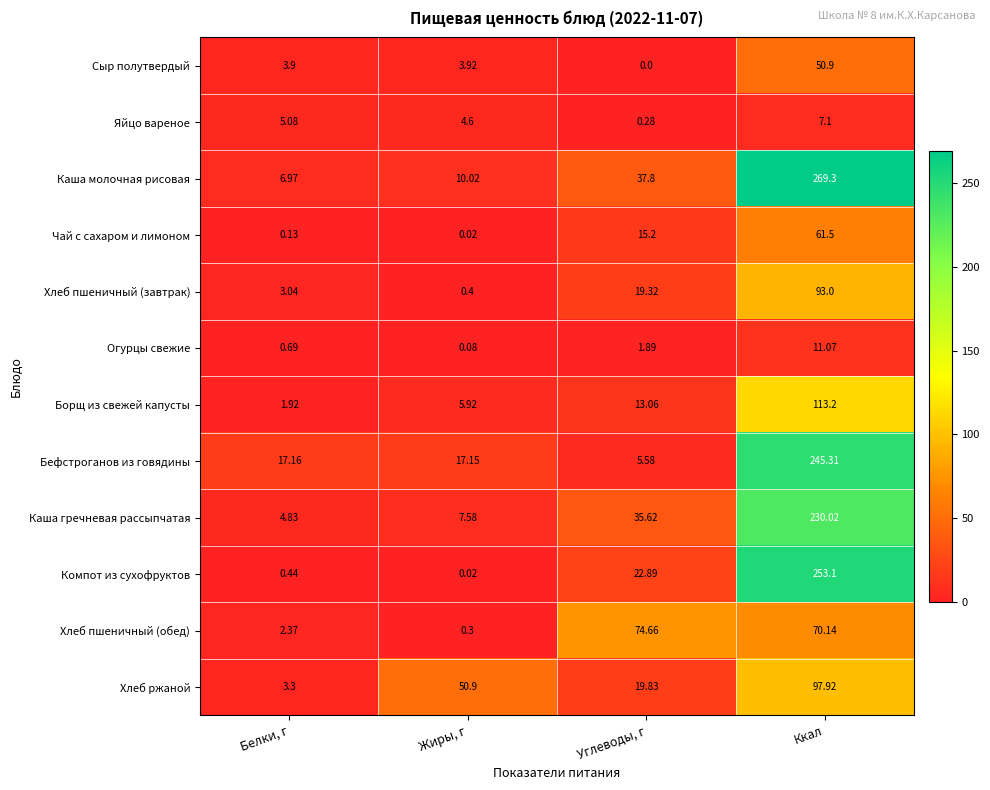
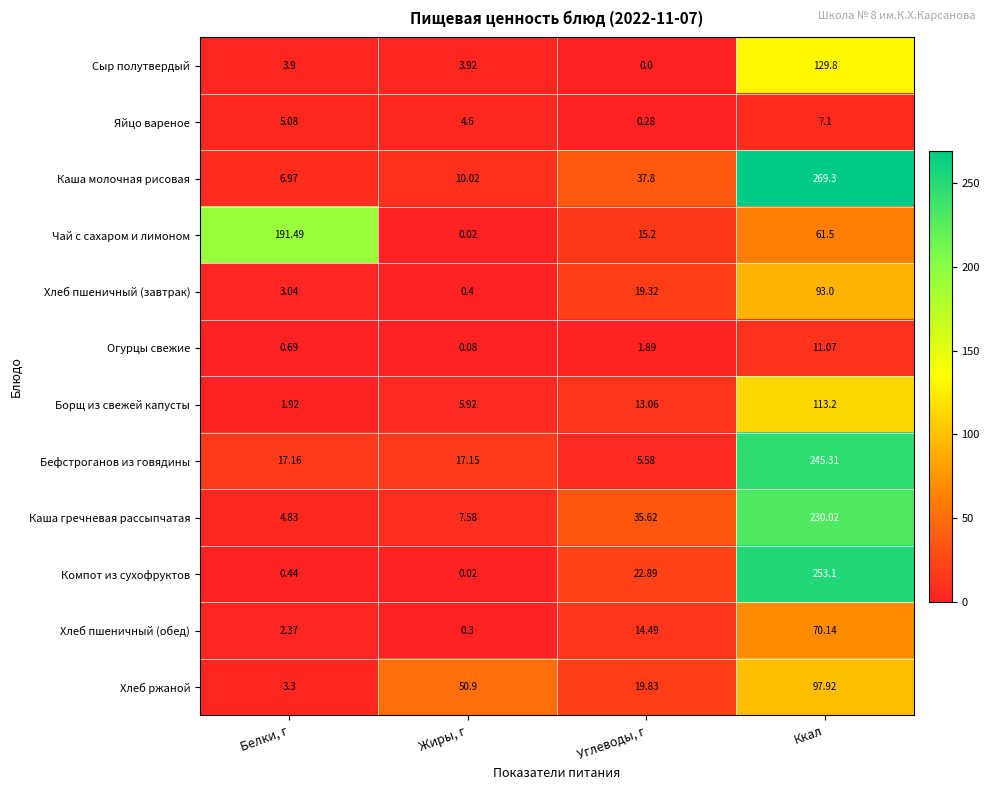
Сыр полутвердый, Ккал: 50.9 -> 129.8
Чай с сахаром и лимоном, Белки, г: 0.13 -> 191.49
Хлеб пшеничный (обед), Углеводы, г: 74.66 -> 14.49
